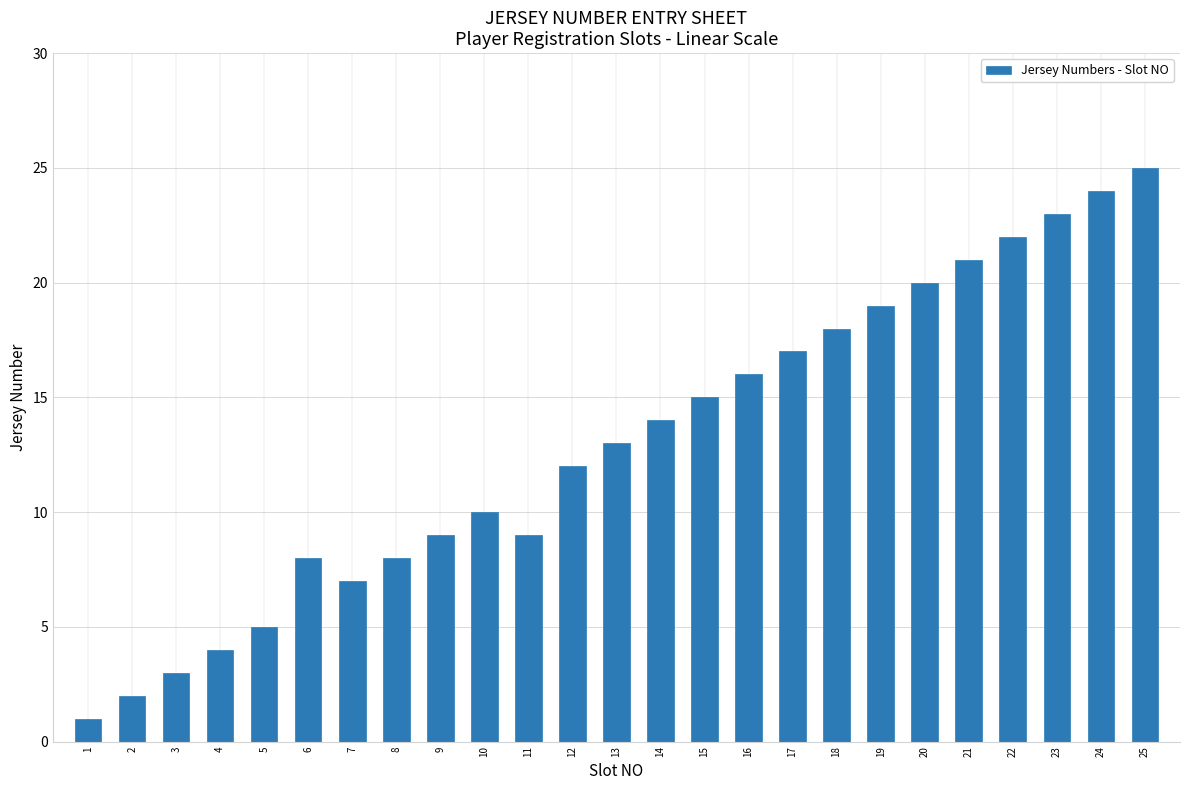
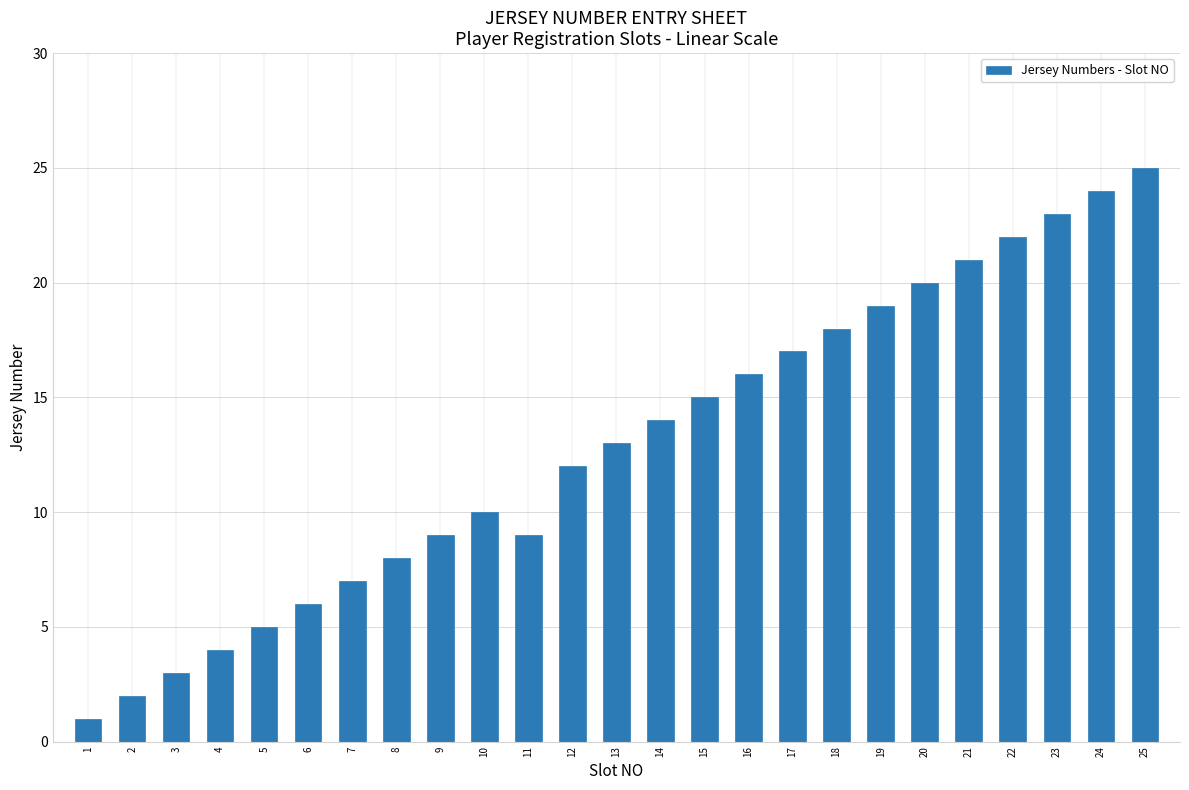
6: 8 -> 6
